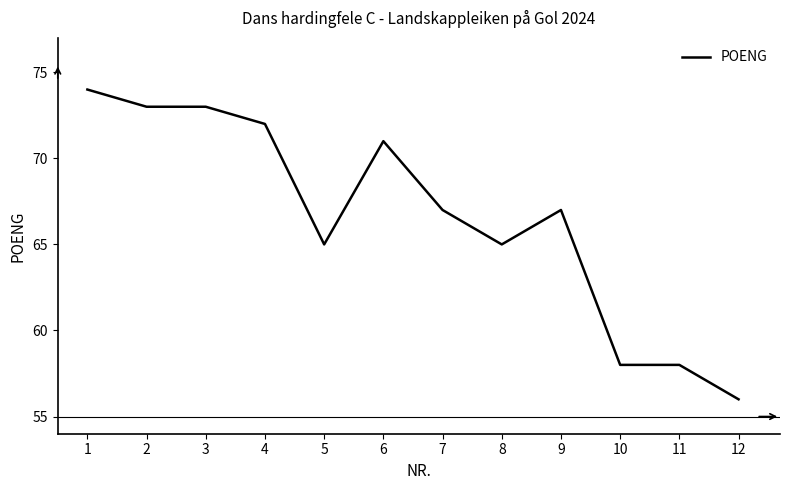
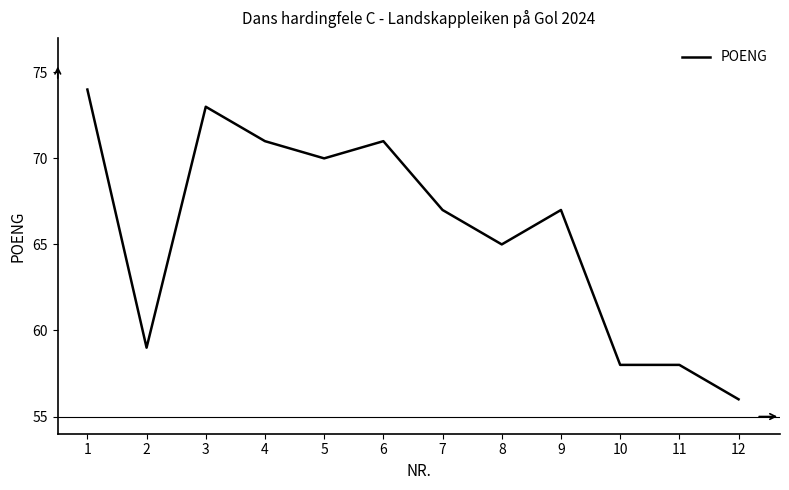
2: 73 -> 59
4: 72 -> 71
5: 65 -> 70
